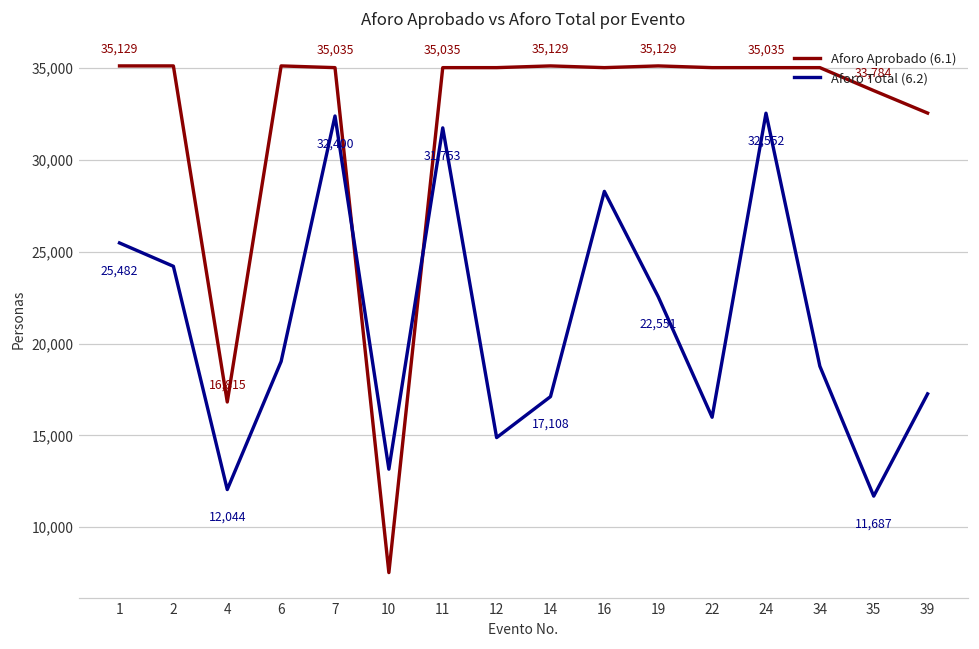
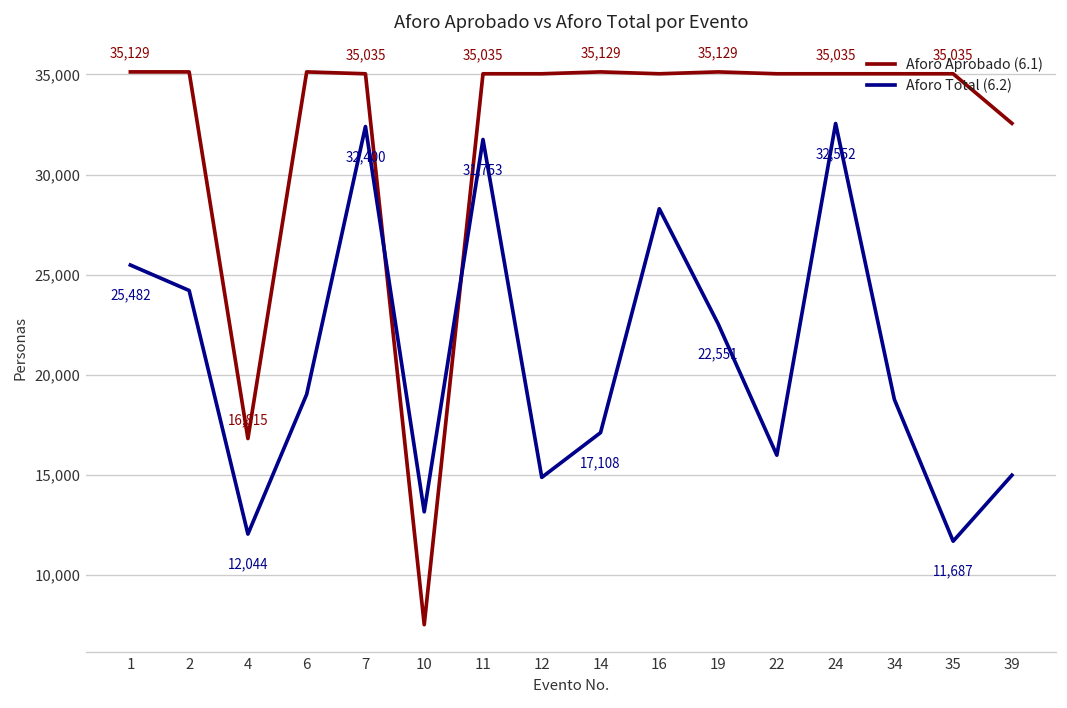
Aforo Aprobado (6.1), 35: 33,784 -> 35,035
Aforo Total (6.2), 39: 17,300 -> 15,000
